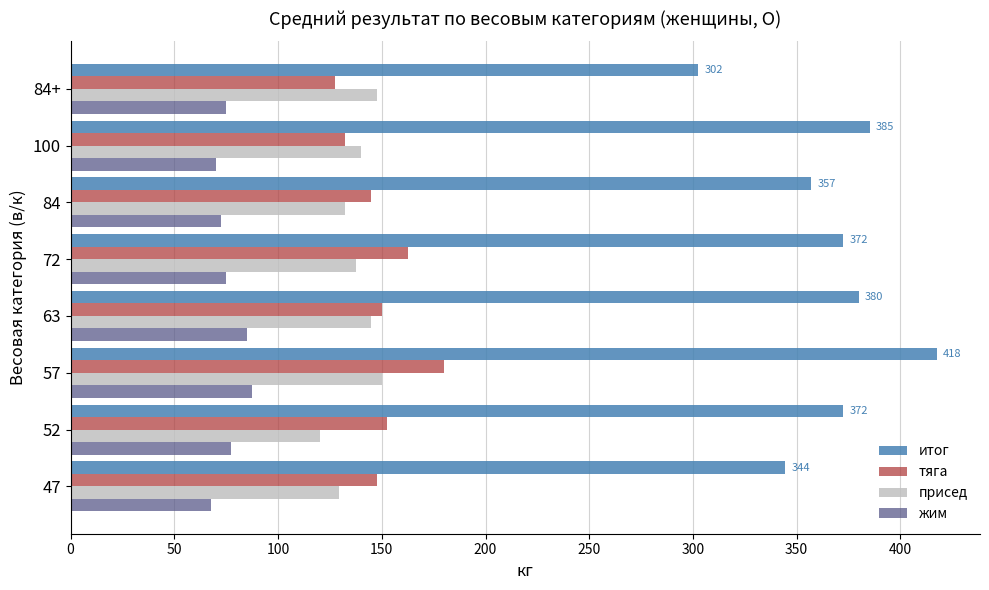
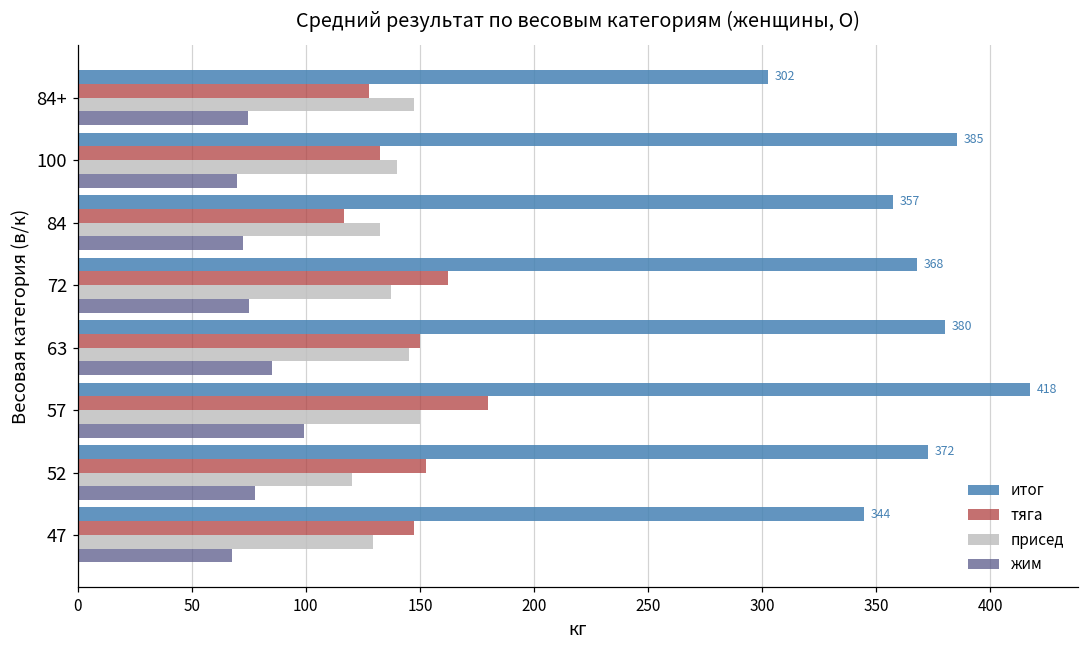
тяга, 84: 145 -> 117
итог, 72: 372 -> 368
жим, 57: 88 -> 99
